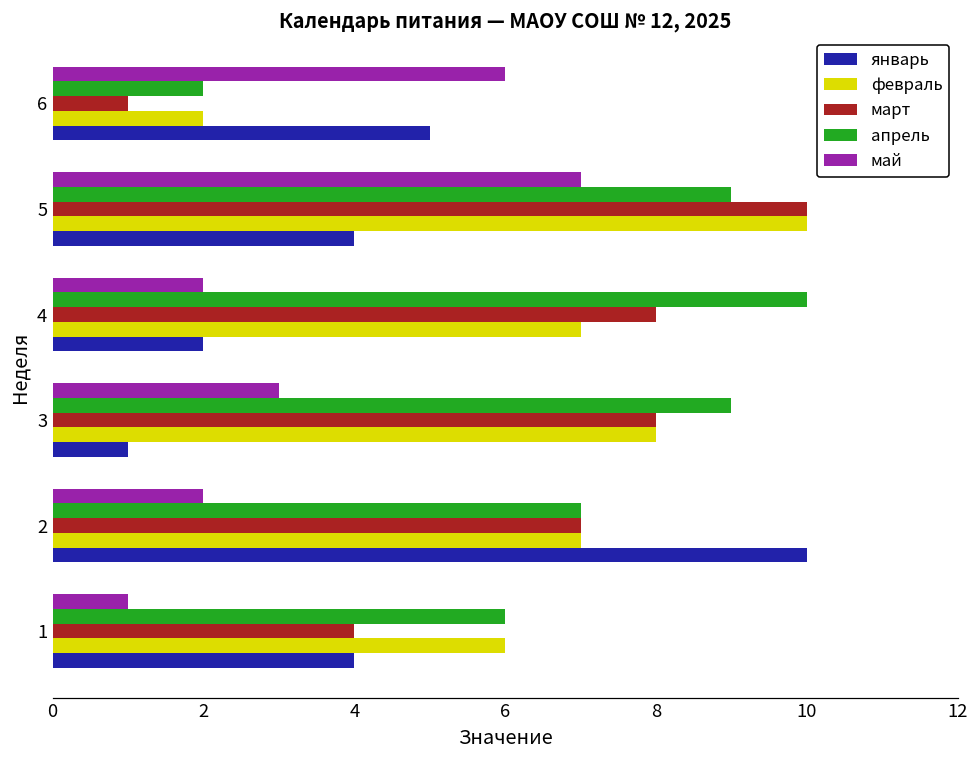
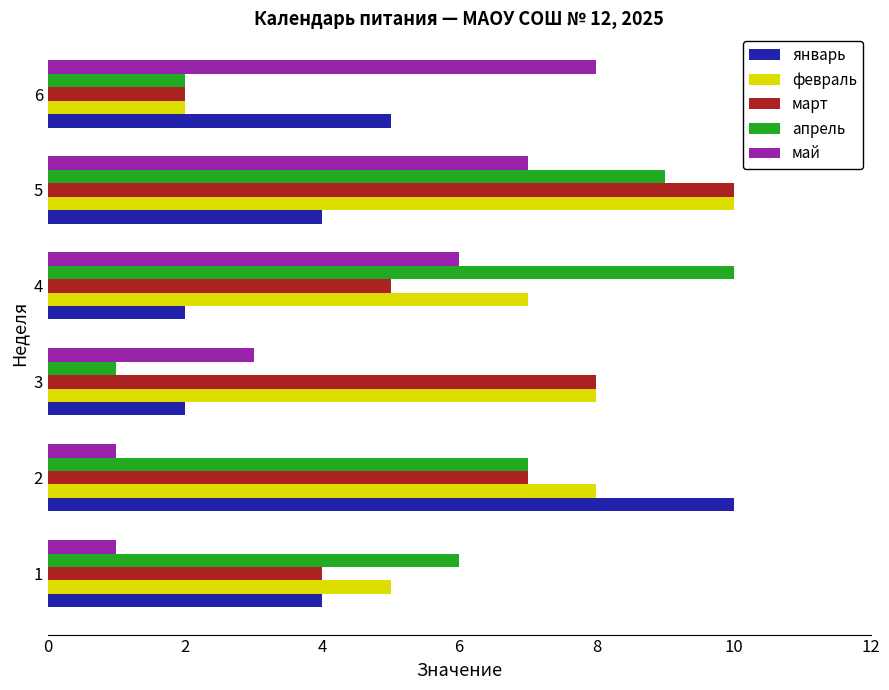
май, 6: 6 -> 8
март, 6: 1 -> 2
май, 4: 2 -> 6
март, 4: 8 -> 5
апрель, 3: 9 -> 1
январь, 3: 1 -> 2
май, 2: 2 -> 1
февраль, 2: 7 -> 8
февраль, 1: 6 -> 5
